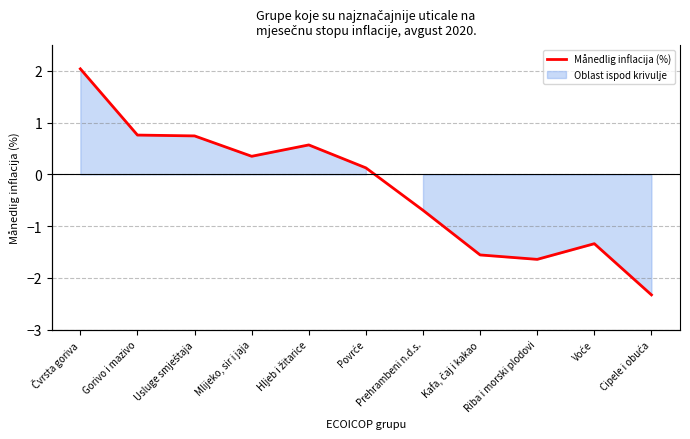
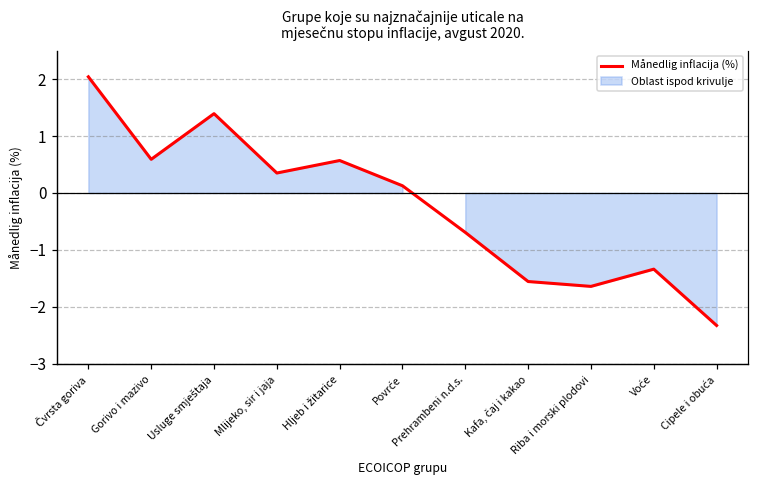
Månedlig inflacija (%), Gorivo i mazivo: 0.8 -> 0.6
Månedlig inflacija (%), Usluge smještaja: 0.7 -> 1.4
